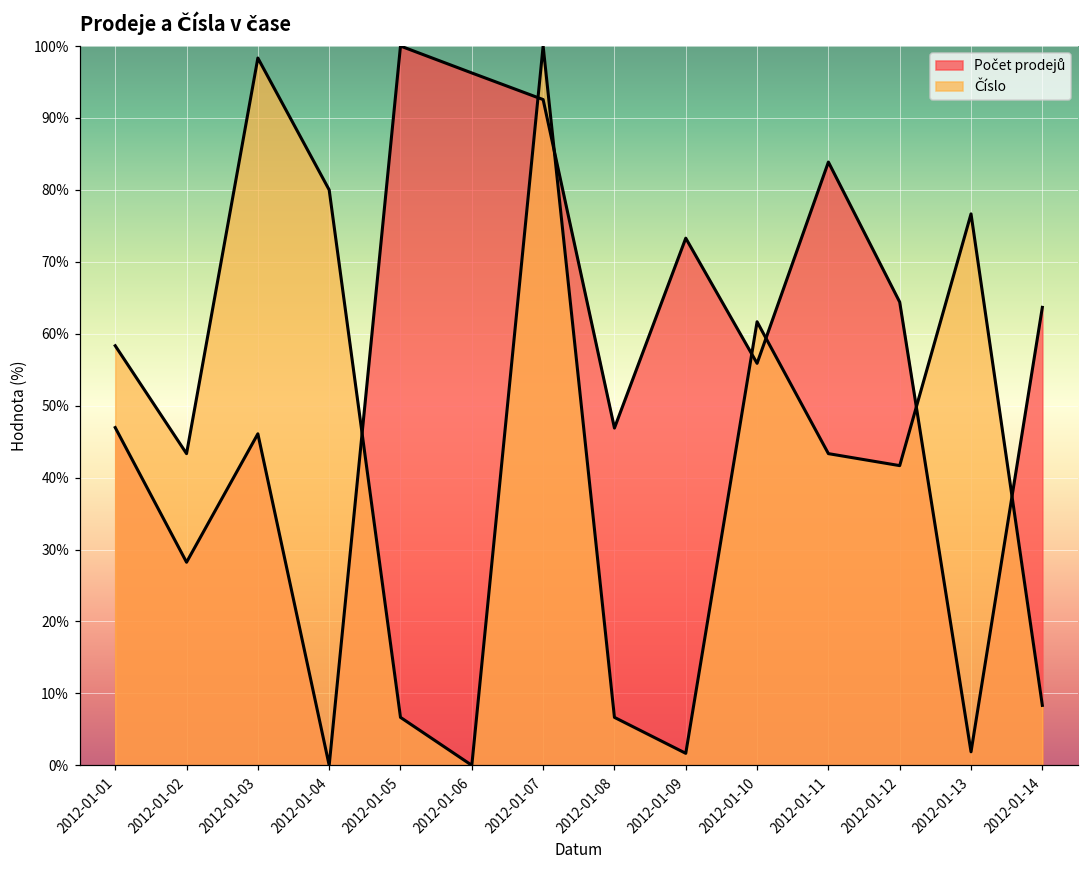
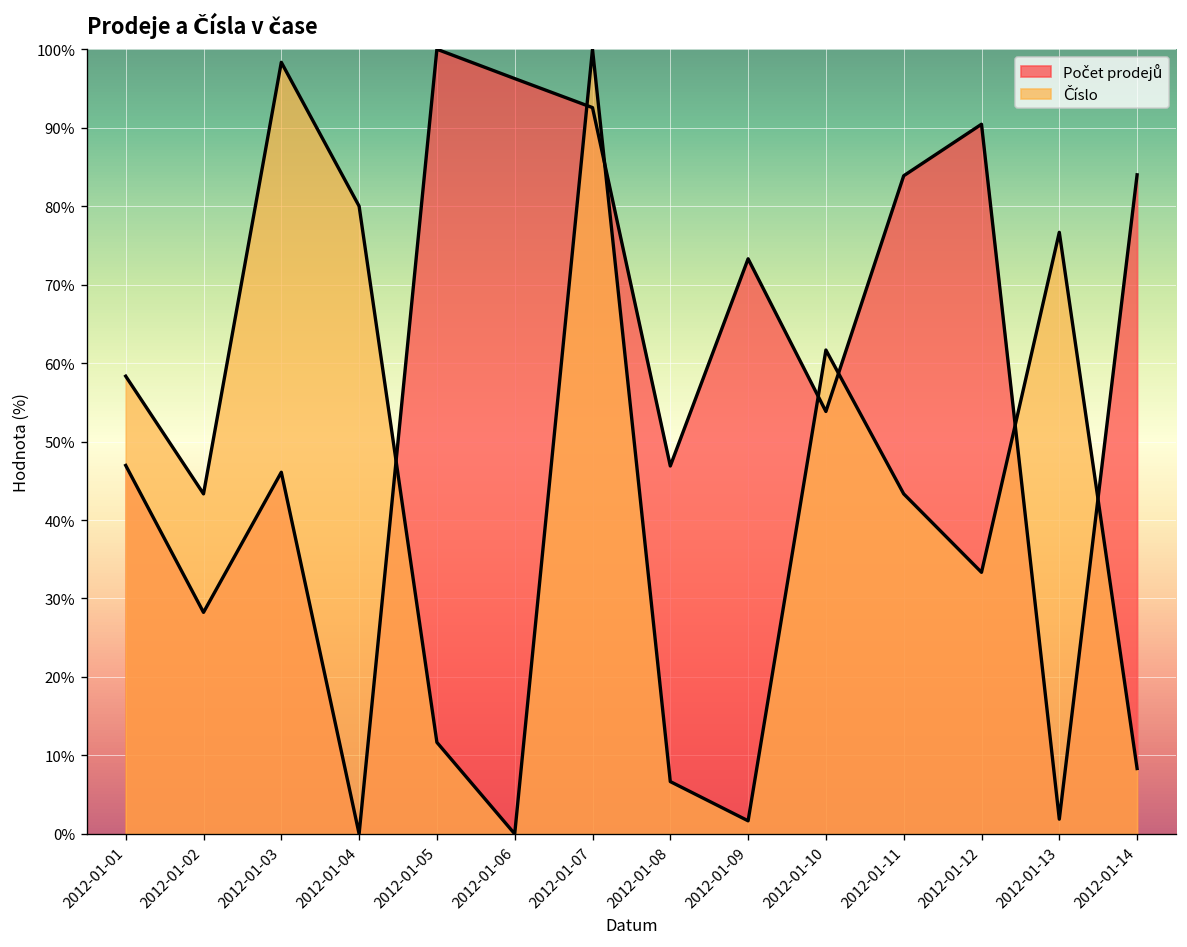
Číslo, 2012-01-05: 7% -> 12%
Počet prodejů, 2012-01-10: 56% -> 54%
Počet prodejů, 2012-01-12: 64% -> 90%
Číslo, 2012-01-12: 42% -> 33%
Počet prodejů, 2012-01-14: 64% -> 84%
